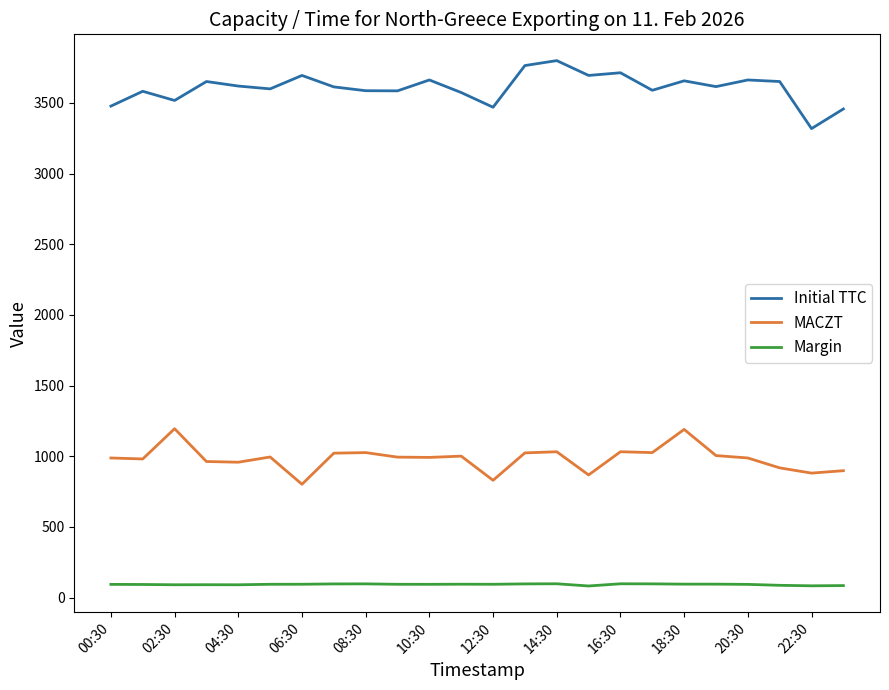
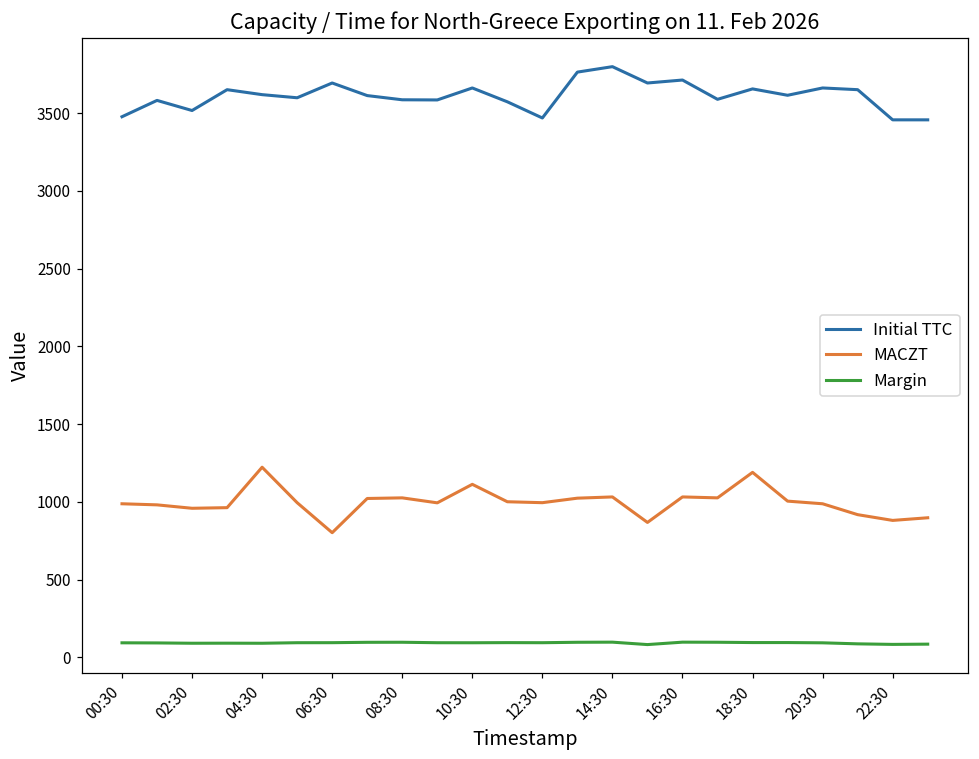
MACZT, 02:30: 1200 -> 960
MACZT, 04:30: 960 -> 1220
MACZT, 10:30: 990 -> 1110
MACZT, 12:30: 830 -> 1000
Initial TTC, 22:30: 3320 -> 3460
